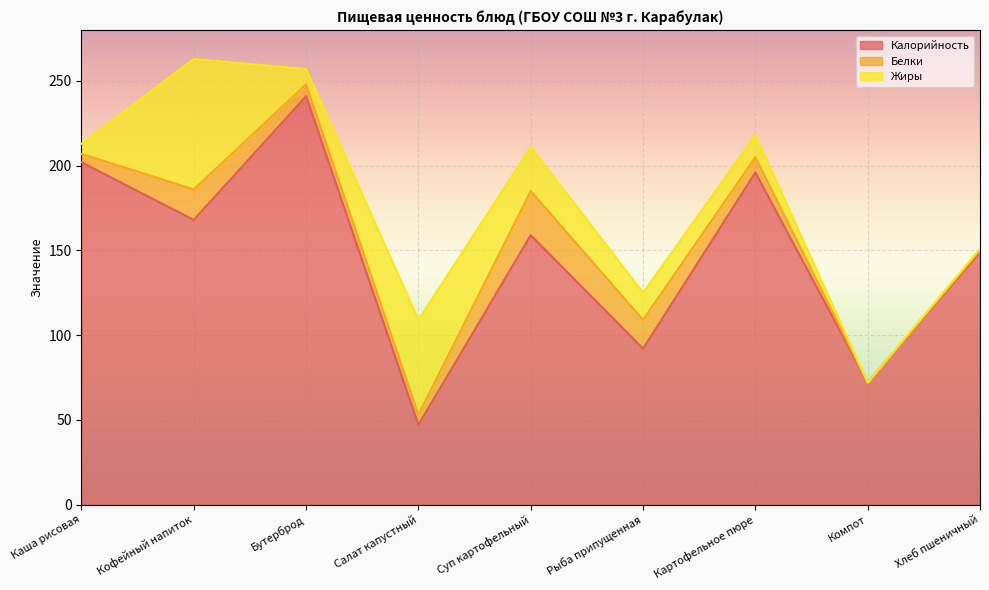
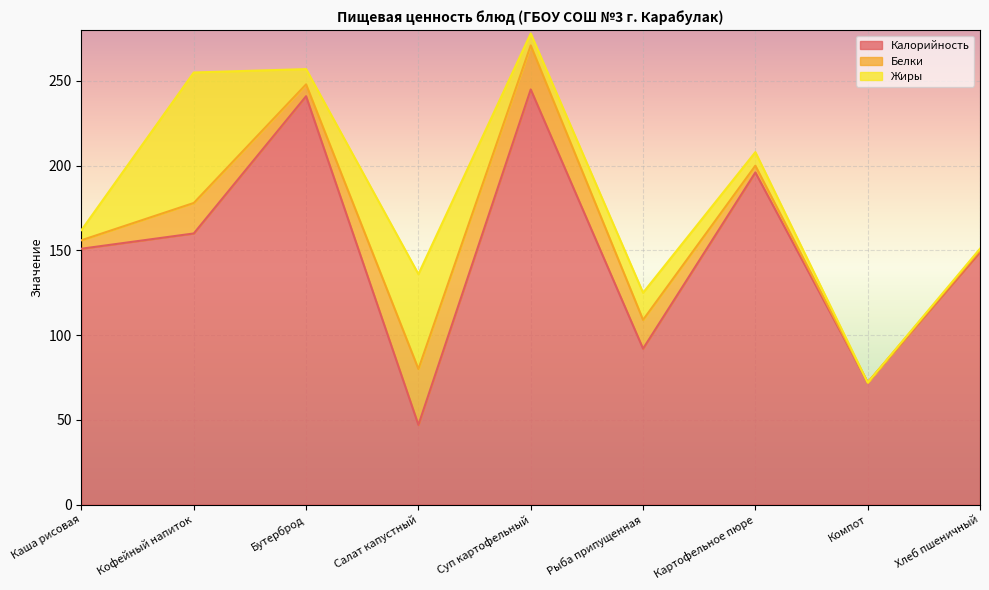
Калорийность, Каша рисовая: 202 -> 151
Калорийность, Кофейный напиток: 168 -> 160
Белки, Салат капустный: 6 -> 33
Калорийность, Суп картофельный: 159 -> 245
Жиры, Суп картофельный: 26 -> 7
Белки, Картофельное пюре: 9 -> 4
Жиры, Картофельное пюре: 13 -> 8
